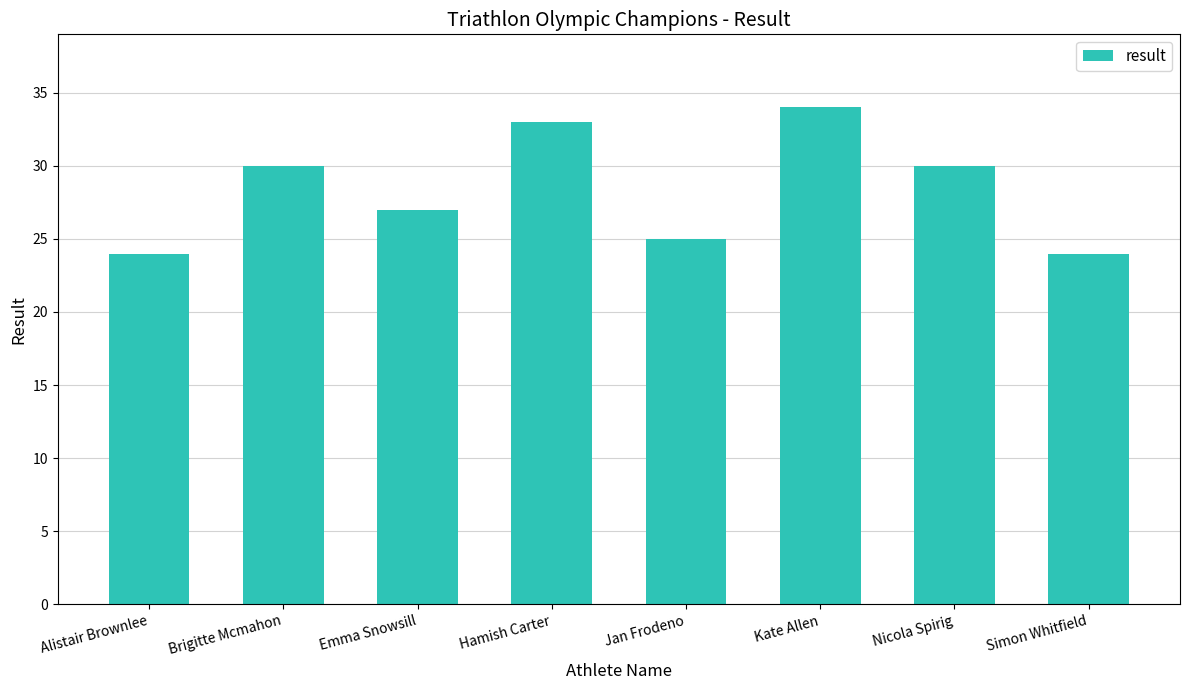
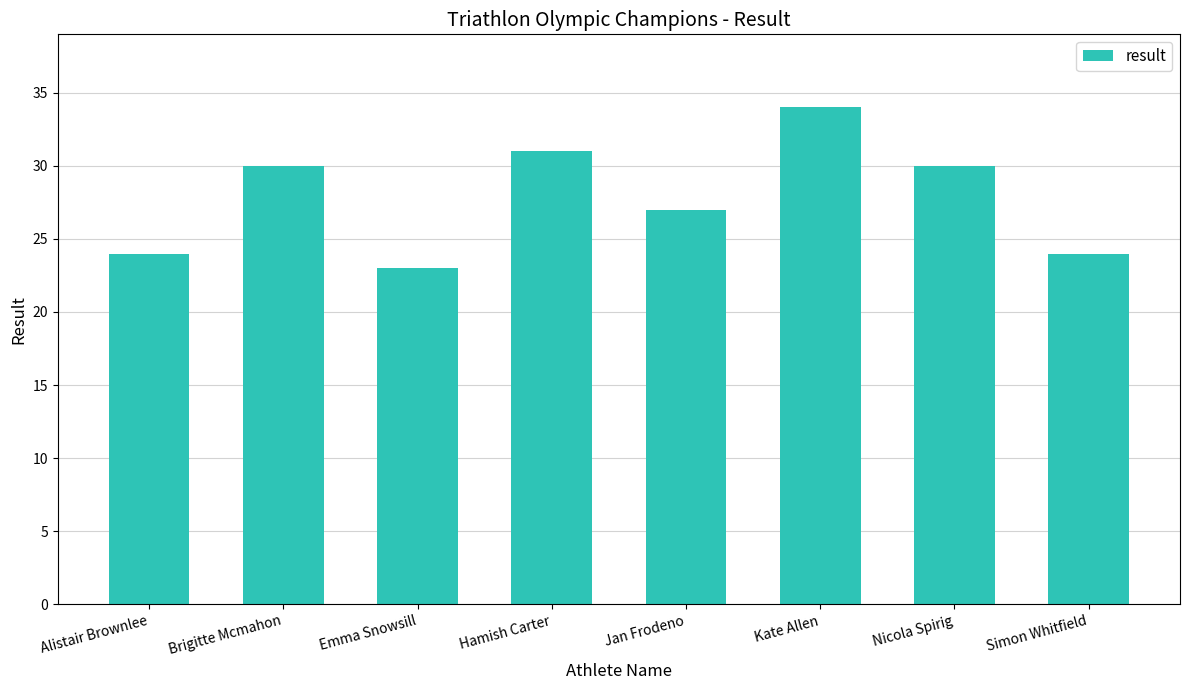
Emma Snowsill: 27 -> 23
Hamish Carter: 33 -> 31
Jan Frodeno: 25 -> 27
